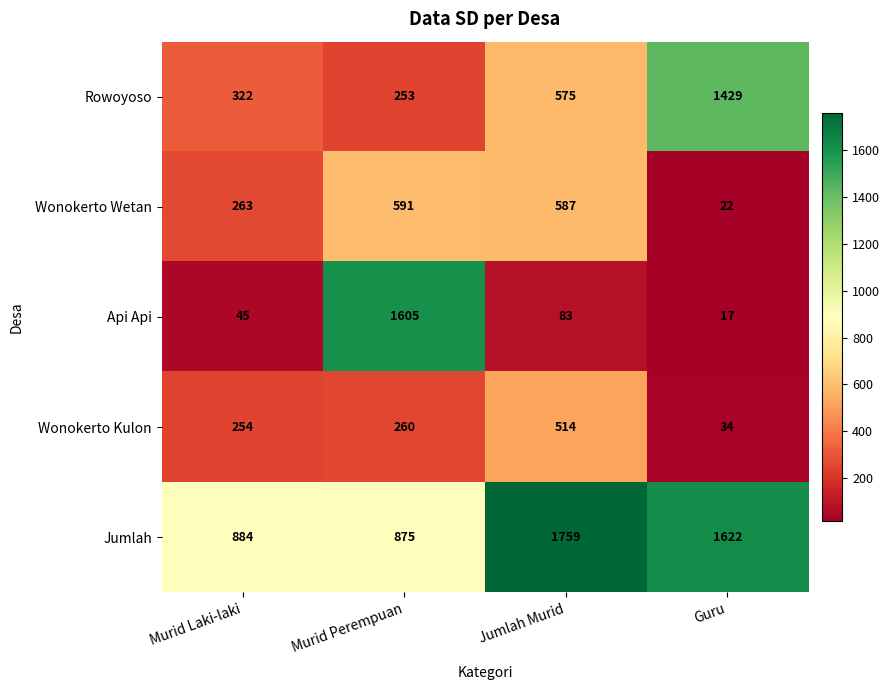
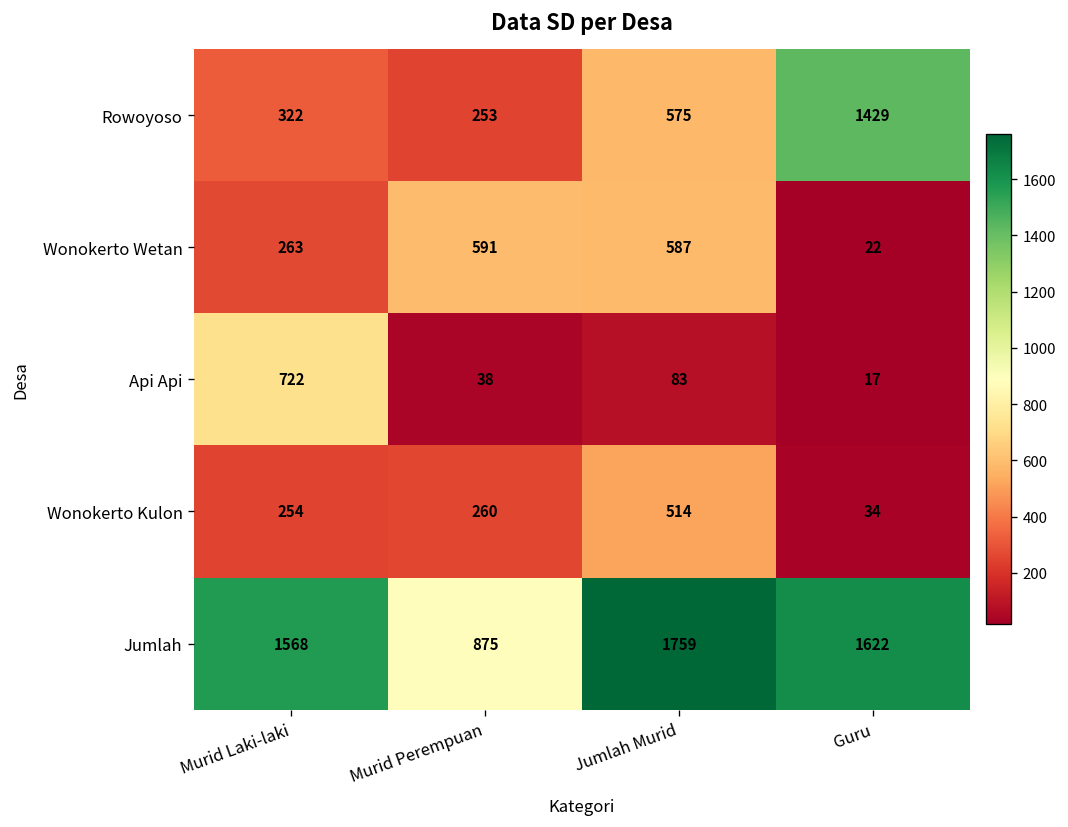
Api Api, Murid Laki-laki: 45 -> 722
Api Api, Murid Perempuan: 1605 -> 38
Jumlah, Murid Laki-laki: 884 -> 1568
